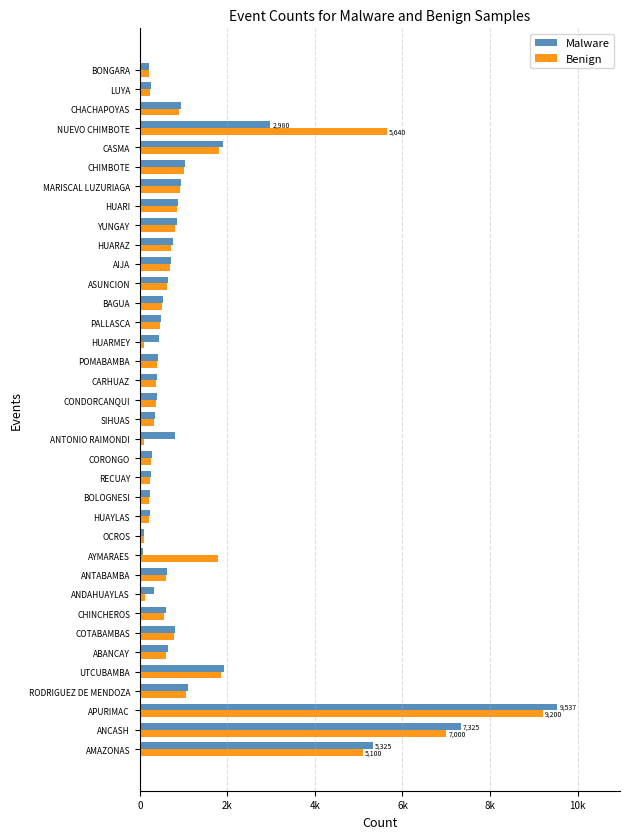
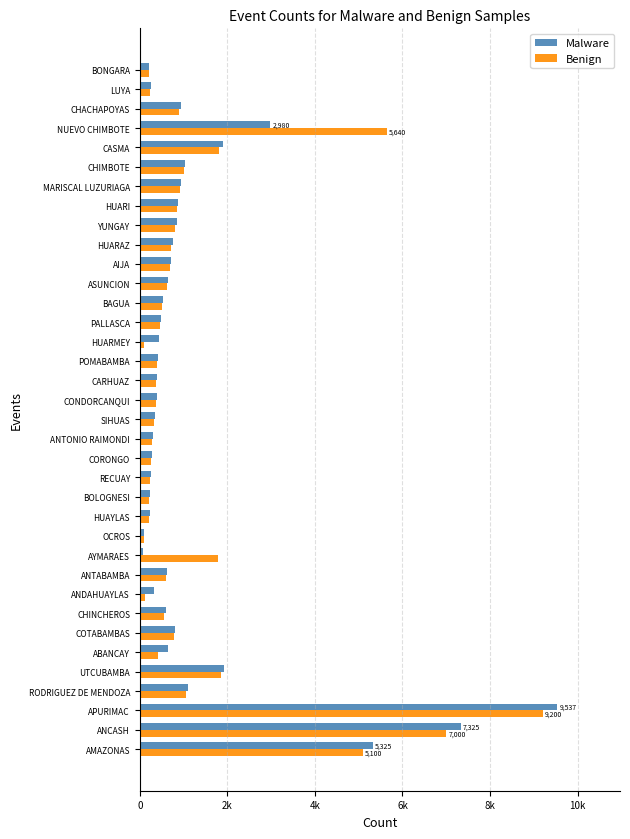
Malware, ANTONIO RAIMONDI: 800 -> 300
Benign, ANTONIO RAIMONDI: 100 -> 300
Benign, ABANCAY: 600 -> 400
